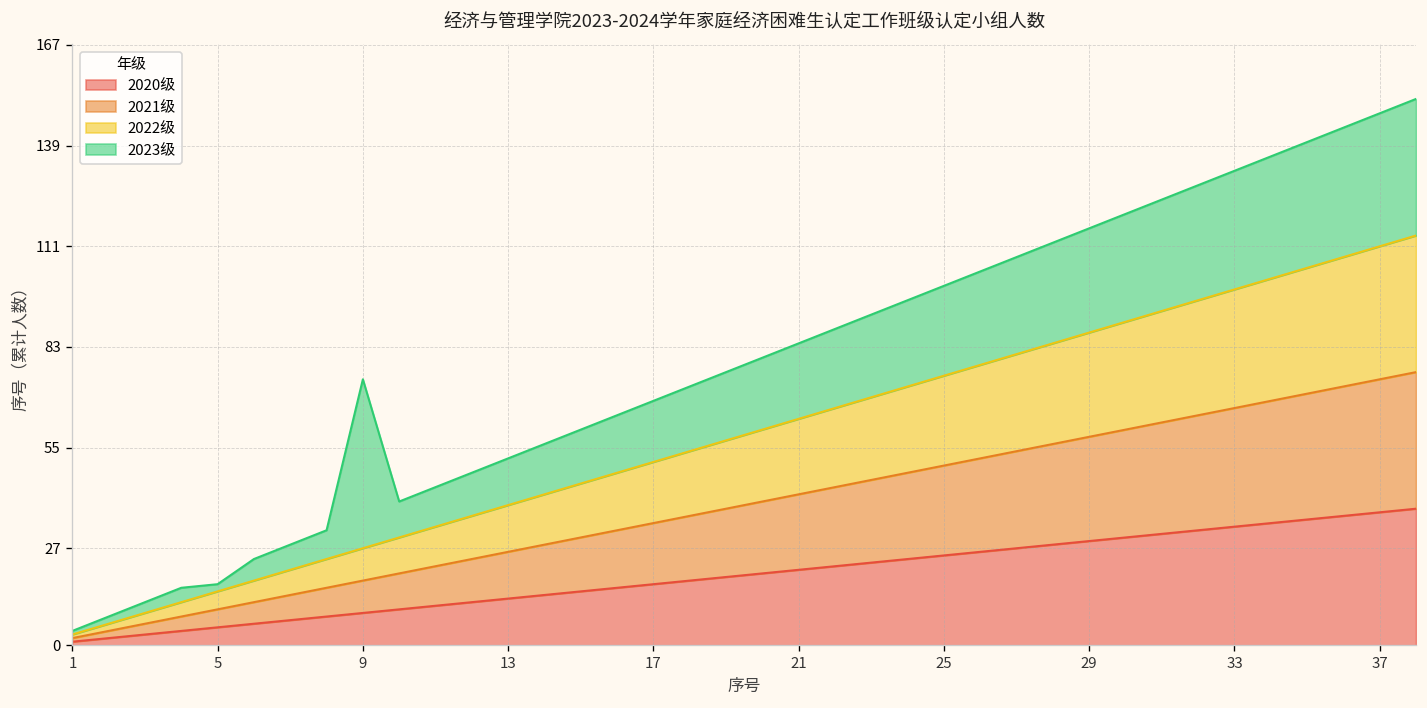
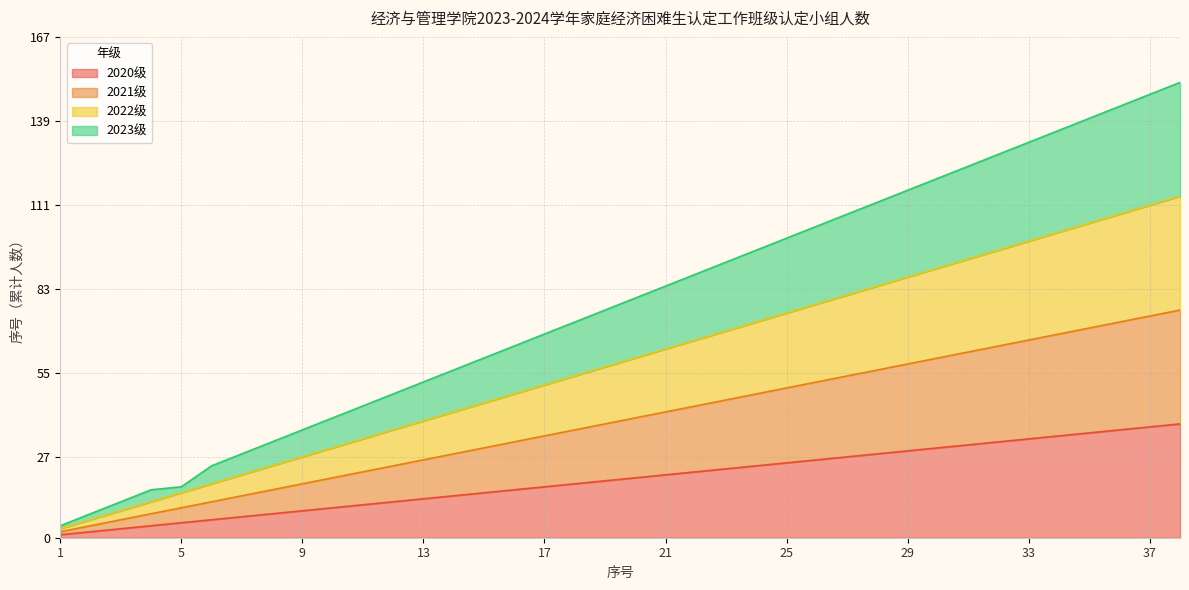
2023级, 9: 47 -> 9
